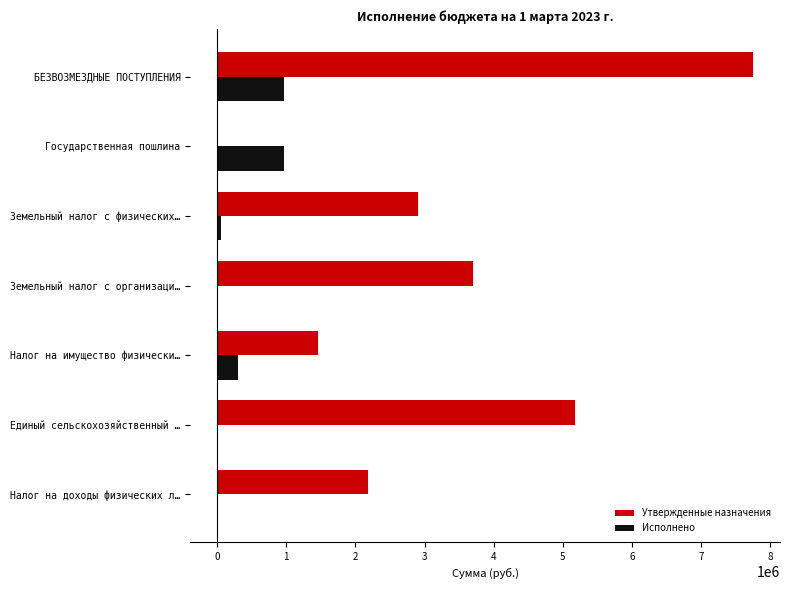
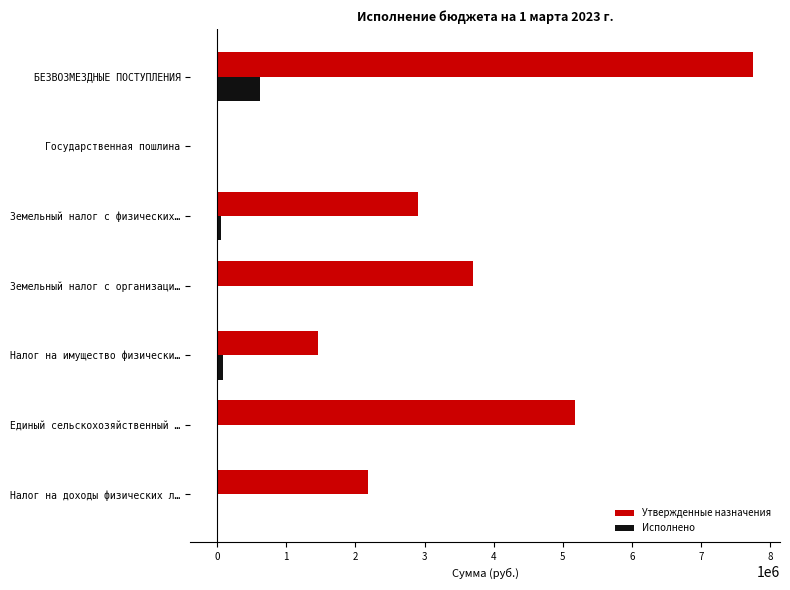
Исполнено, БЕЗВОЗМЕЗДНЫЕ ПОСТУПЛЕНИЯ: 1000000 -> 600000
Исполнено, Государственная пошлина: 1000000 -> 0
Исполнено, Налог на имущество физически…: 300000 -> 100000
